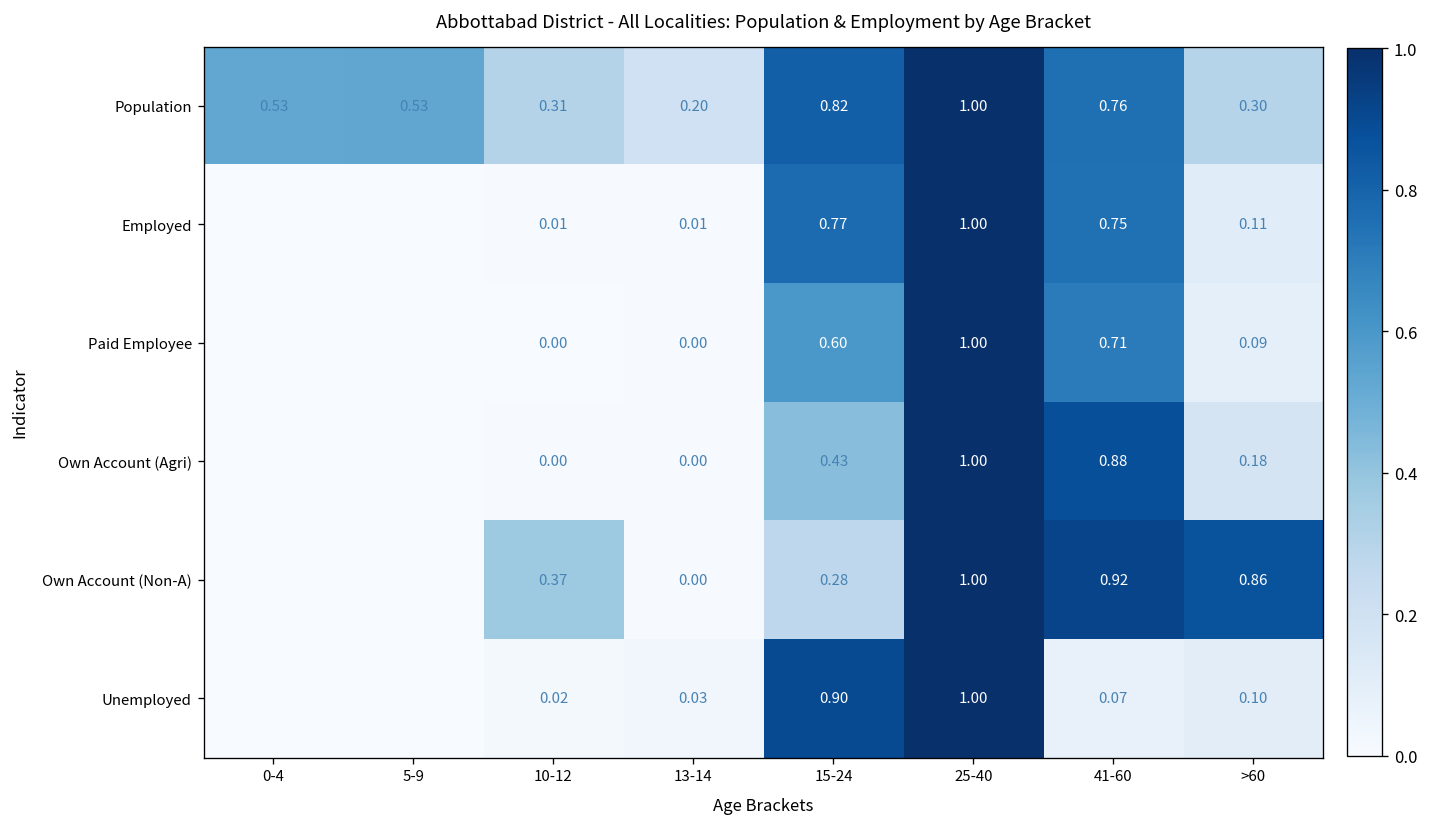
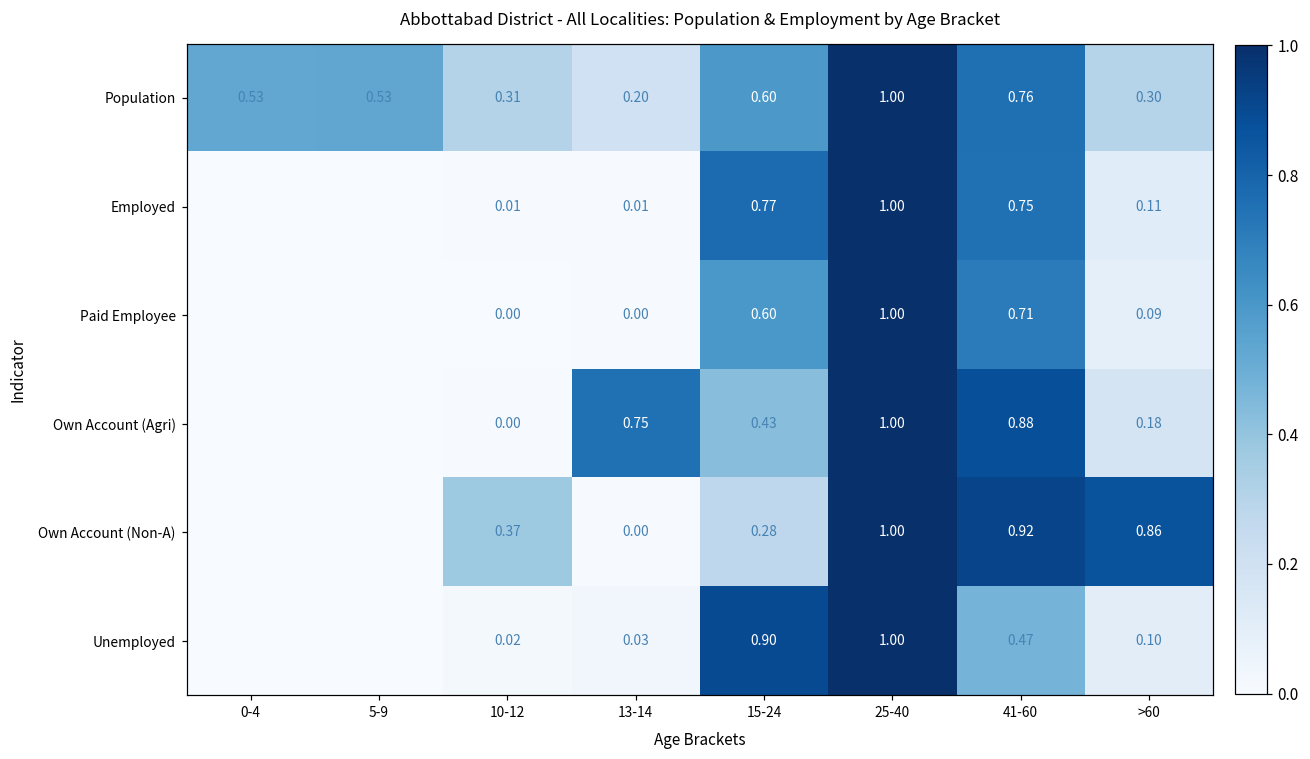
Population, 15-24: 0.82 -> 0.60
Own Account (Agri), 13-14: 0.00 -> 0.75
Unemployed, 41-60: 0.07 -> 0.47
